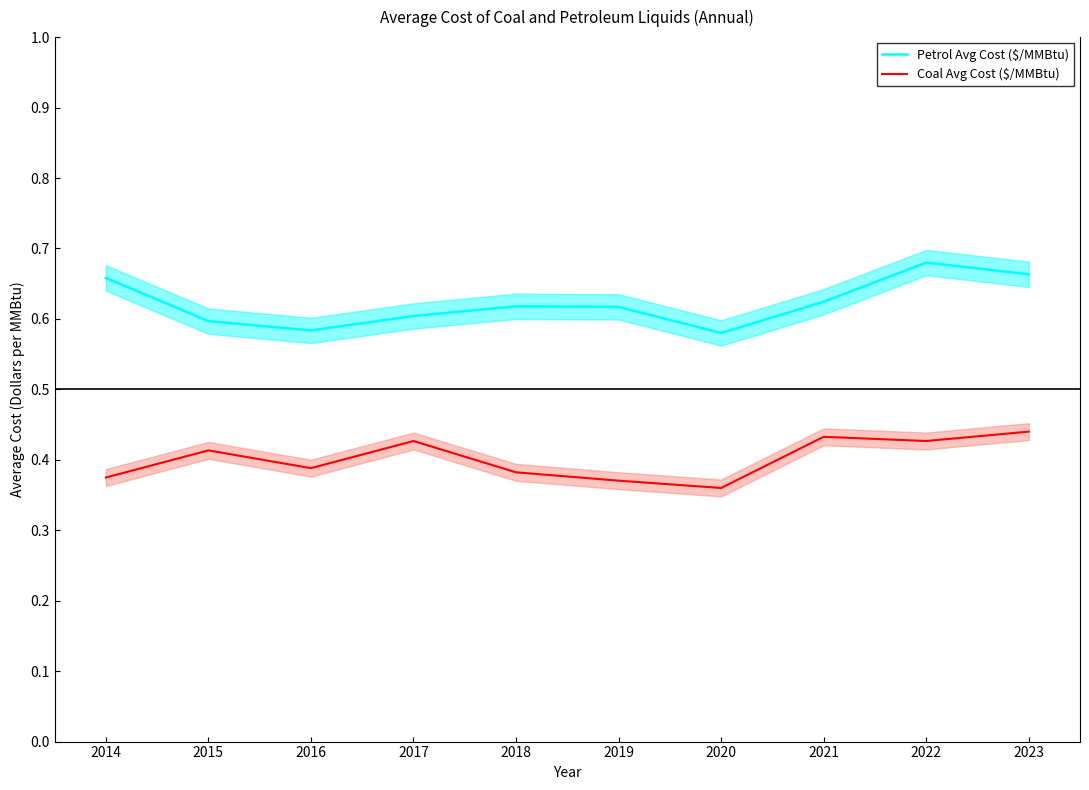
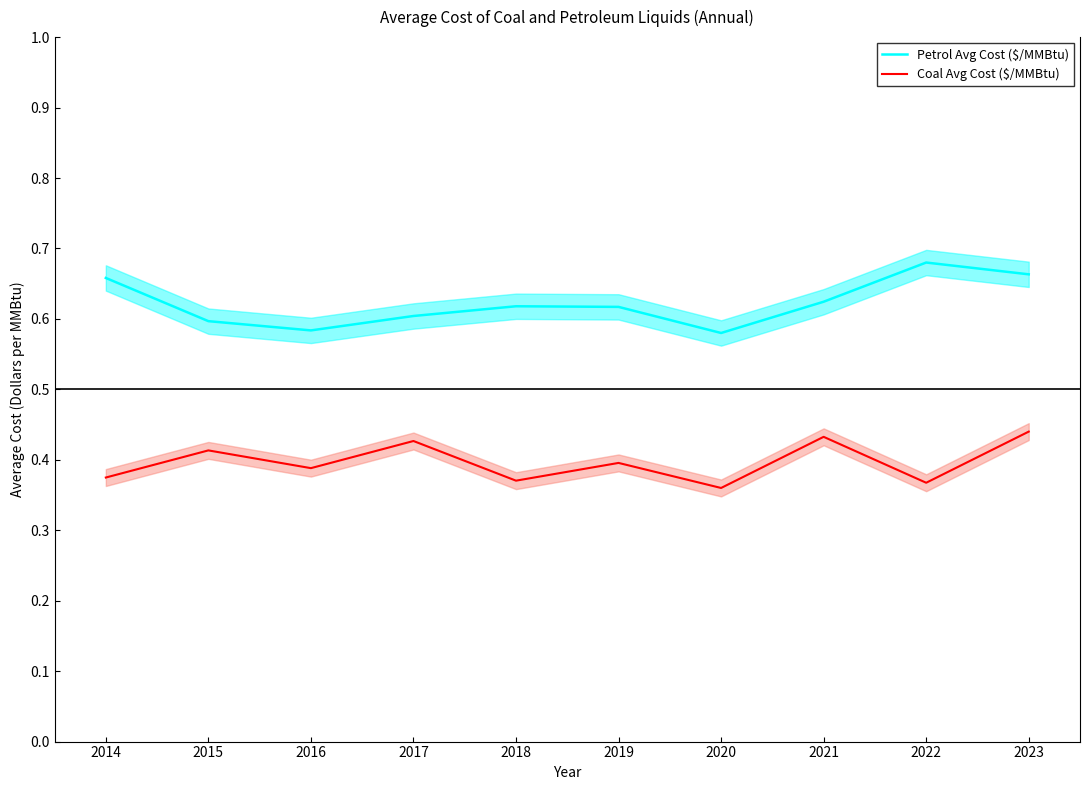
Coal Avg Cost ($/MMBtu), 2018: 0.38 -> 0.37
Coal Avg Cost ($/MMBtu), 2019: 0.37 -> 0.40
Coal Avg Cost ($/MMBtu), 2022: 0.43 -> 0.37
